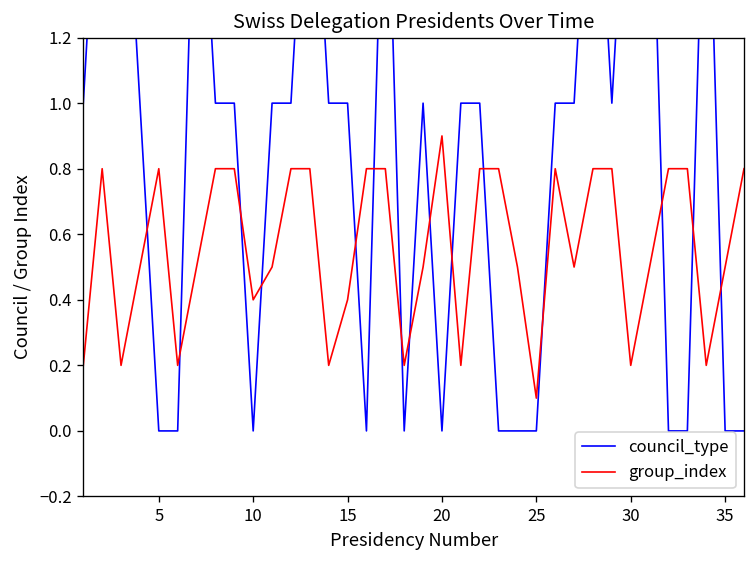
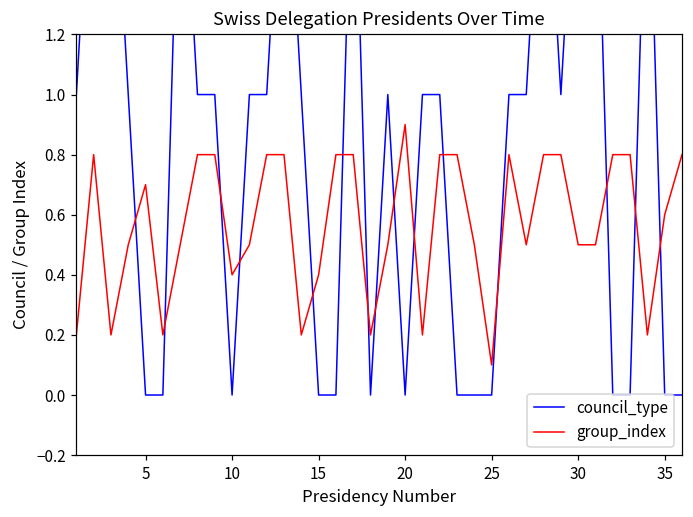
group_index, 5: 0.8 -> 0.7
council_type, 15: 1 -> 0
group_index, 30: 0.2 -> 0.5
group_index, 35: 0.5 -> 0.6
